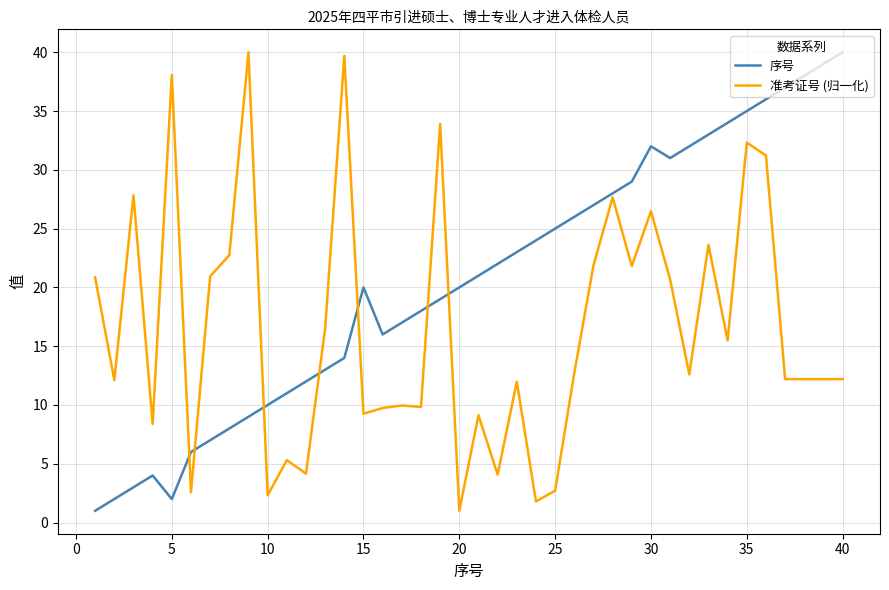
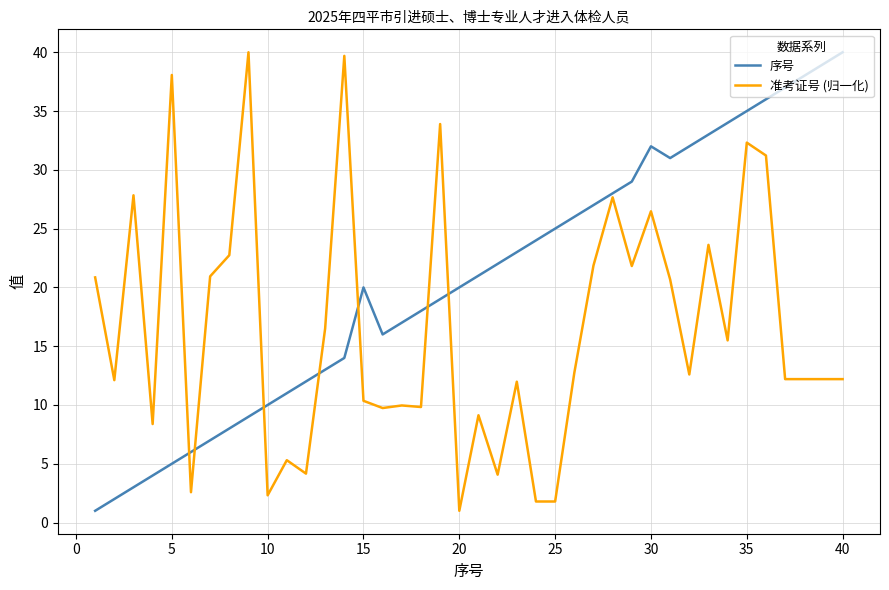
序号, 5: 2 -> 5
准考证号 (归一化), 15: 9.3 -> 10.4
准考证号 (归一化), 25: 2.7 -> 1.8
